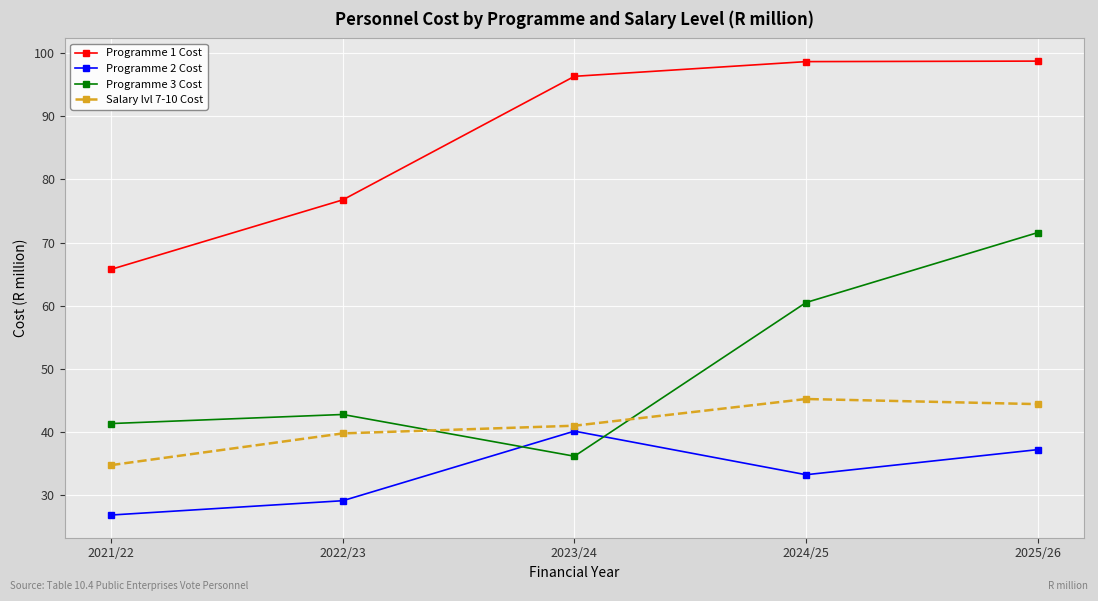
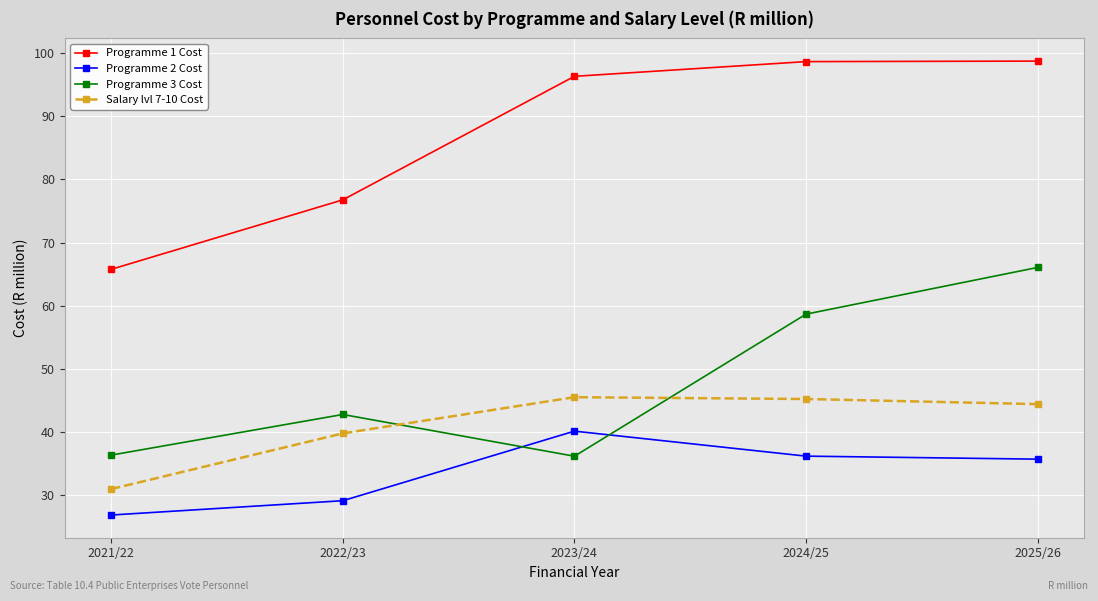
Programme 3 Cost, 2021/22: 41 -> 36
Salary lvl 7-10 Cost, 2021/22: 35 -> 31
Salary lvl 7-10 Cost, 2023/24: 41 -> 46
Programme 2 Cost, 2024/25: 33 -> 36
Programme 3 Cost, 2024/25: 61 -> 59
Programme 2 Cost, 2025/26: 37 -> 36
Programme 3 Cost, 2025/26: 72 -> 66
